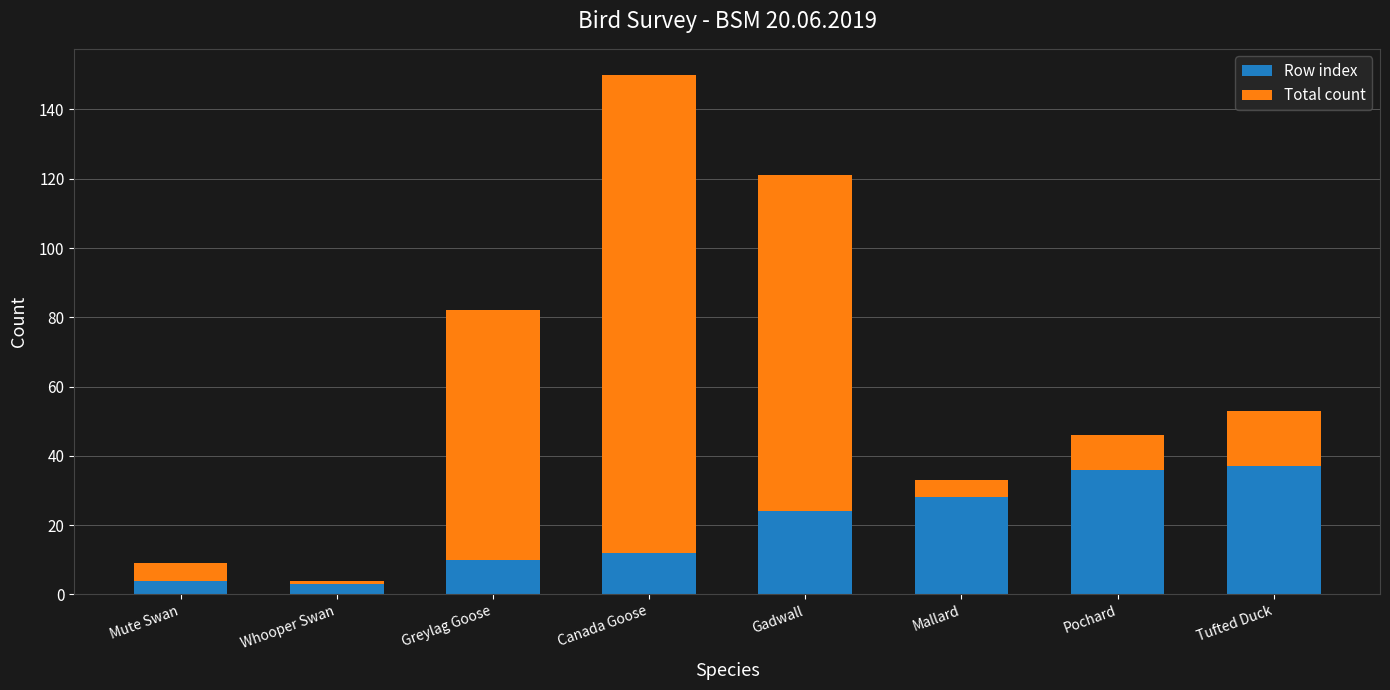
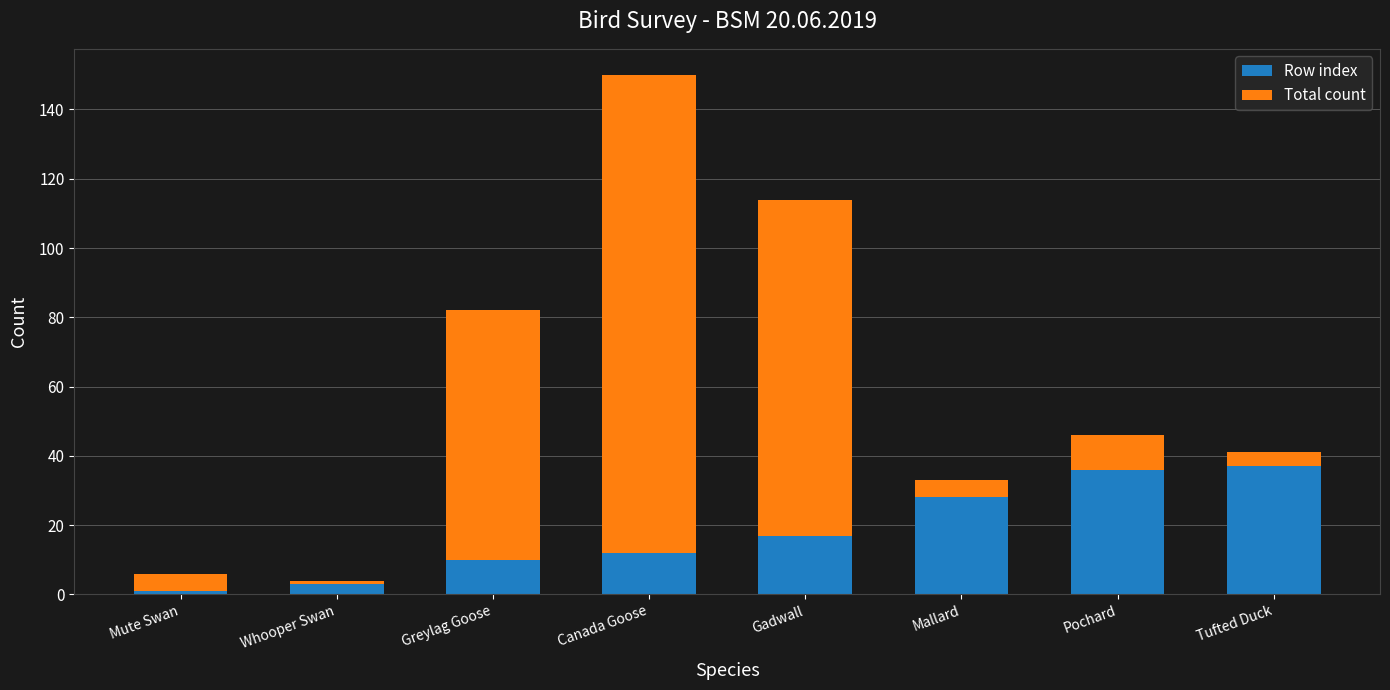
Row index, Mute Swan: 4 -> 1
Row index, Gadwall: 24 -> 17
Total count, Tufted Duck: 16 -> 4
